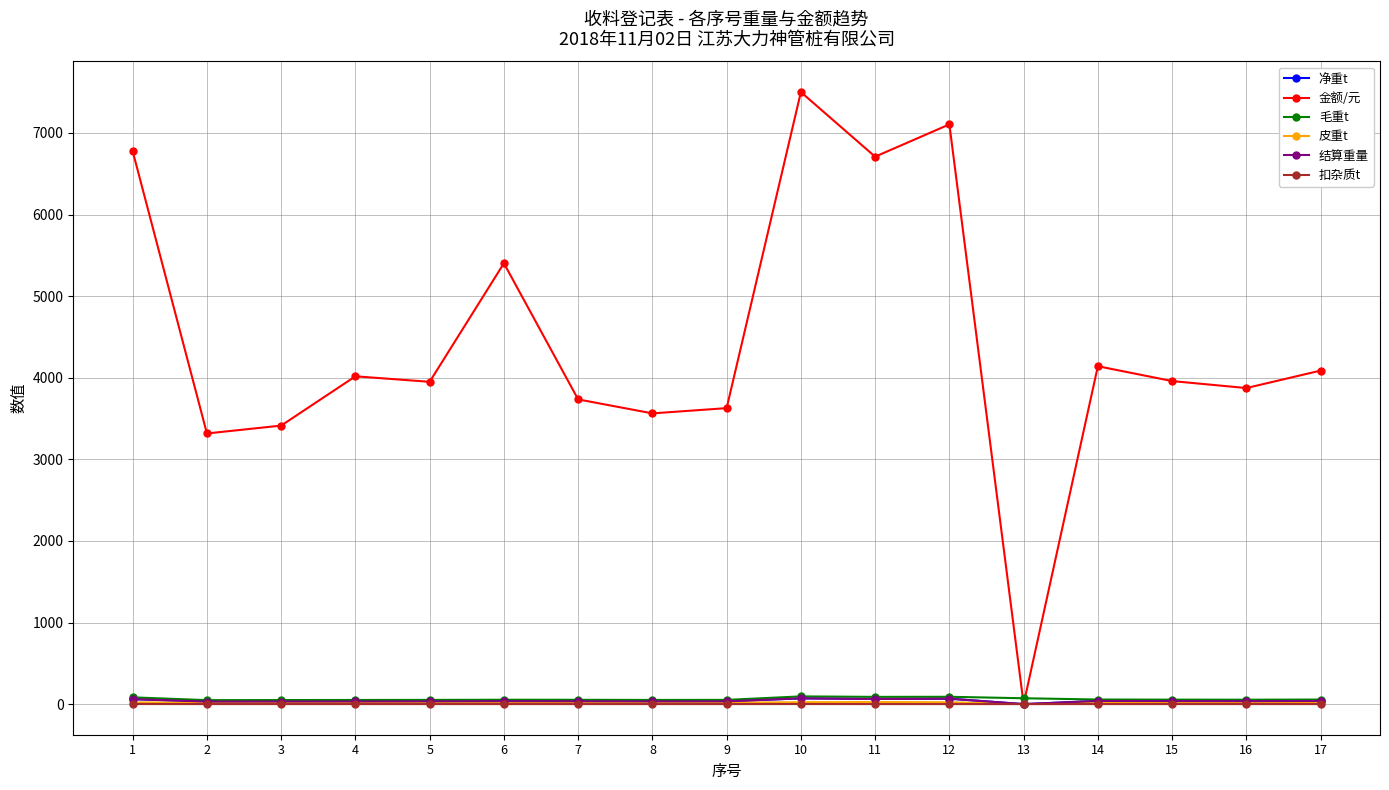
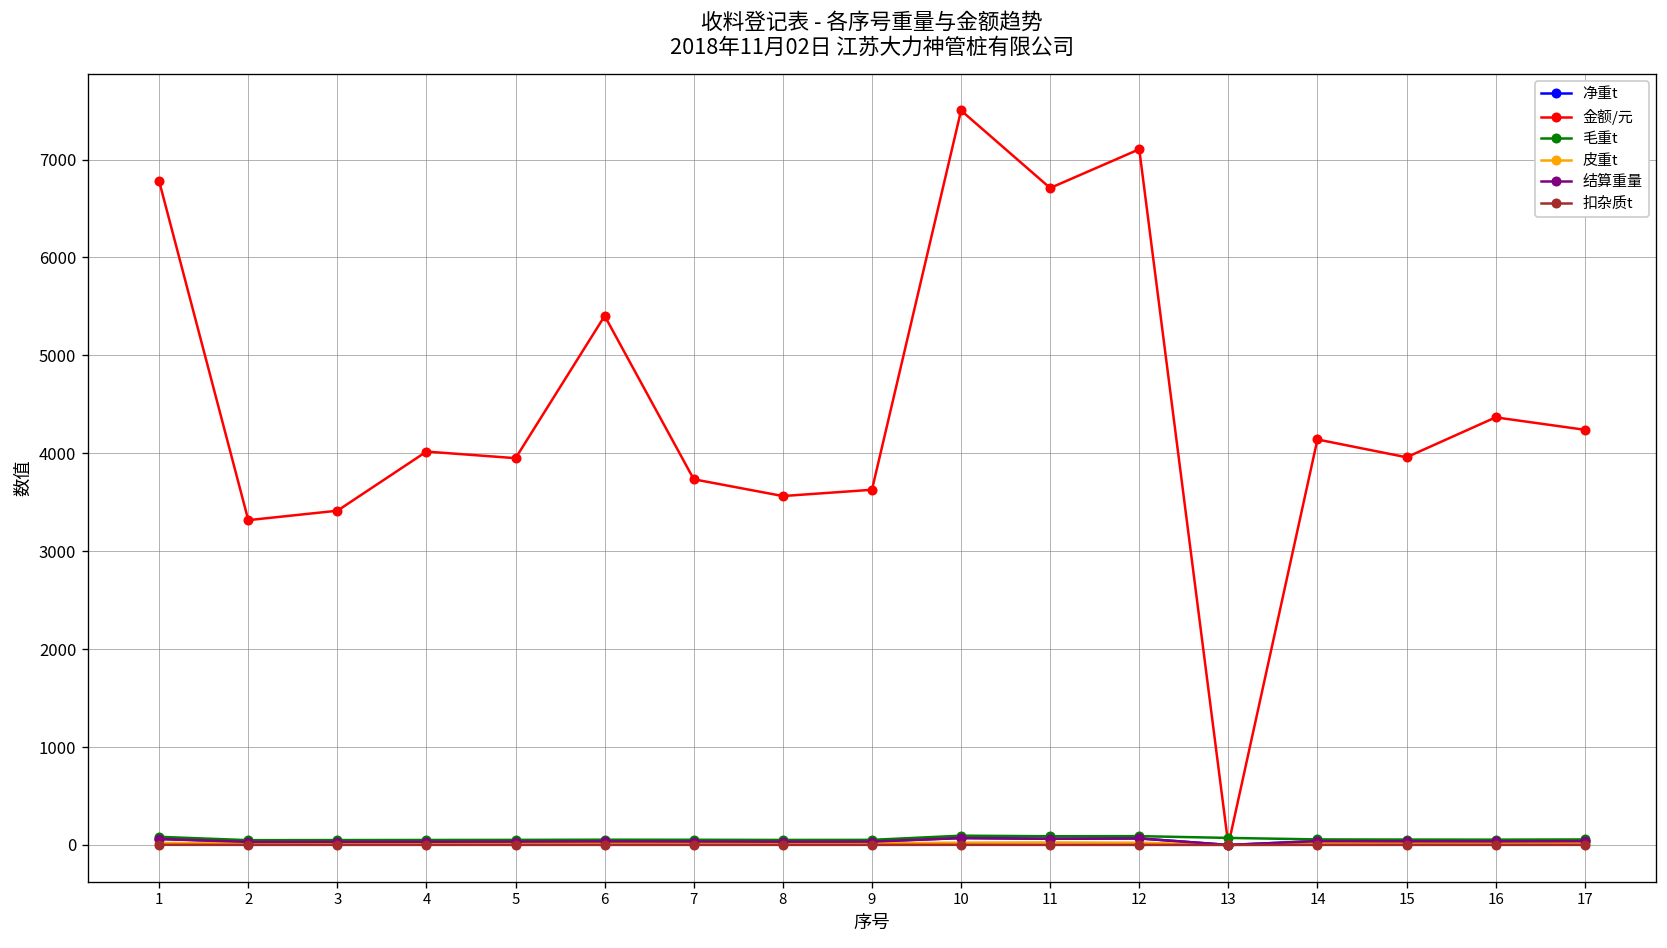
金额/元, 16: 3900 -> 4400
金额/元, 17: 4100 -> 4200
